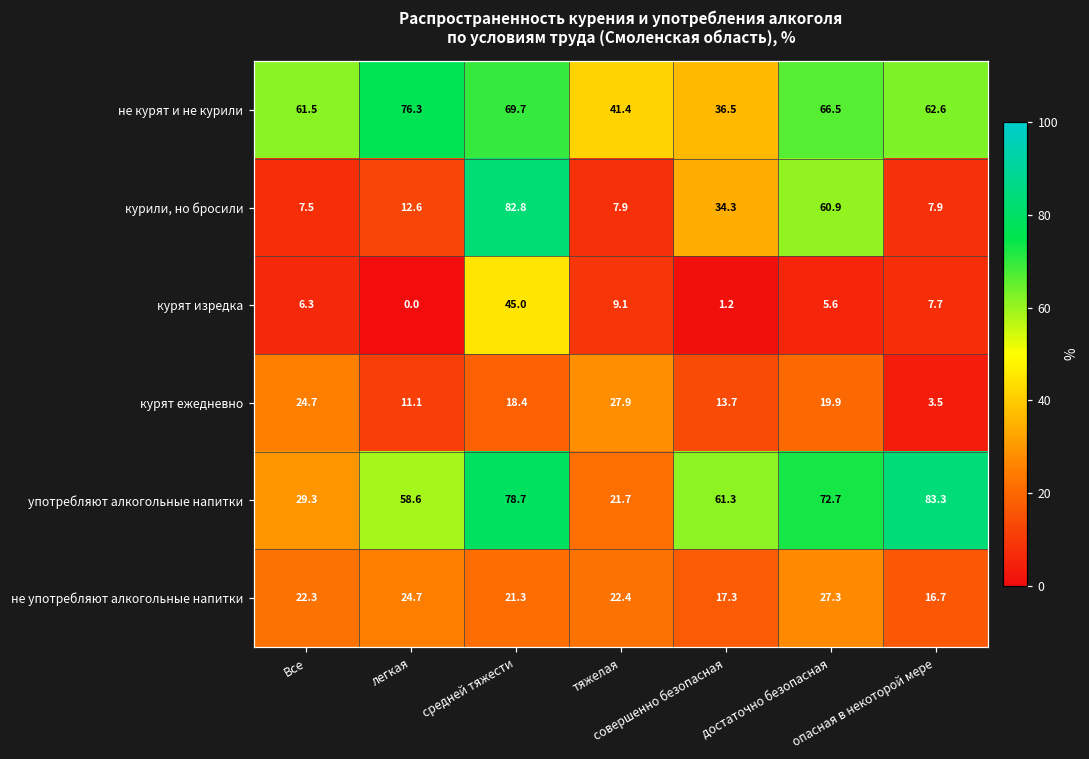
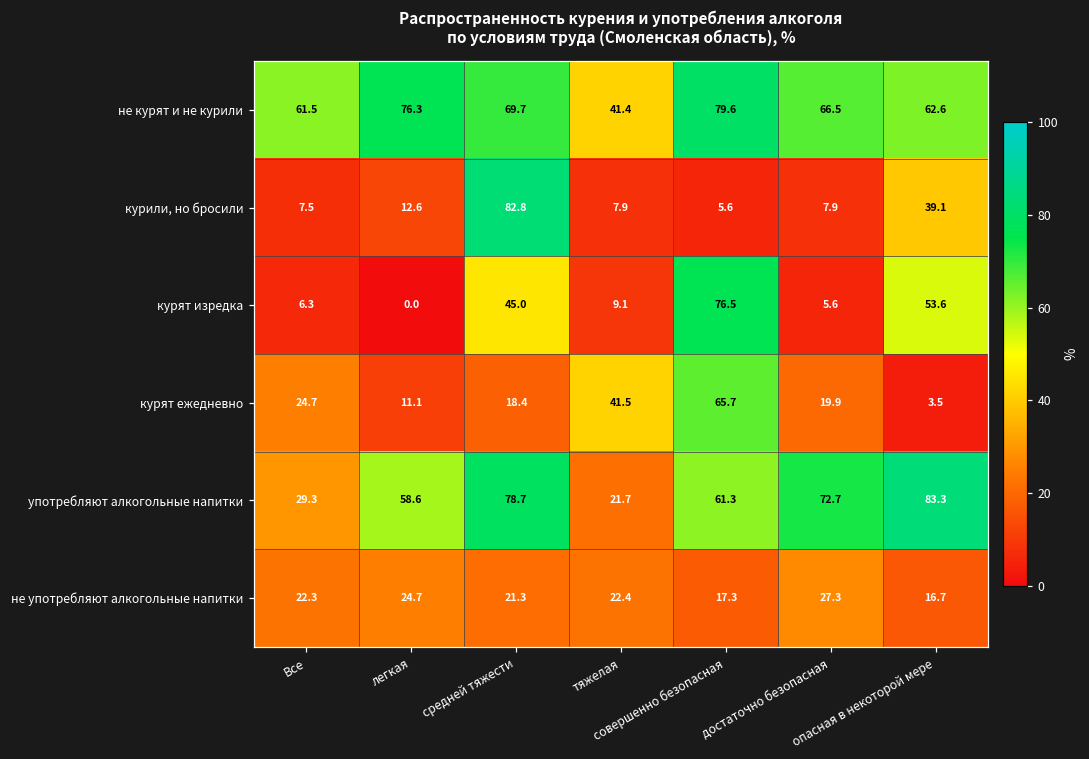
не курят и не курили, совершенно безопасная: 36.5 -> 79.6
курили, но бросили, совершенно безопасная: 34.3 -> 5.6
курили, но бросили, достаточно безопасная: 60.9 -> 7.9
курили, но бросили, опасная в некоторой мере: 7.9 -> 39.1
курят изредка, совершенно безопасная: 1.2 -> 76.5
курят изредка, опасная в некоторой мере: 7.7 -> 53.6
курят ежедневно, тяжелая: 27.9 -> 41.5
курят ежедневно, совершенно безопасная: 13.7 -> 65.7
